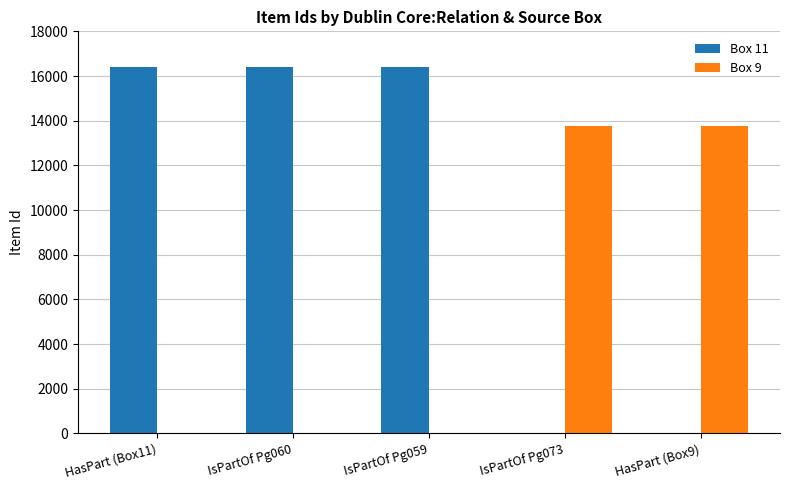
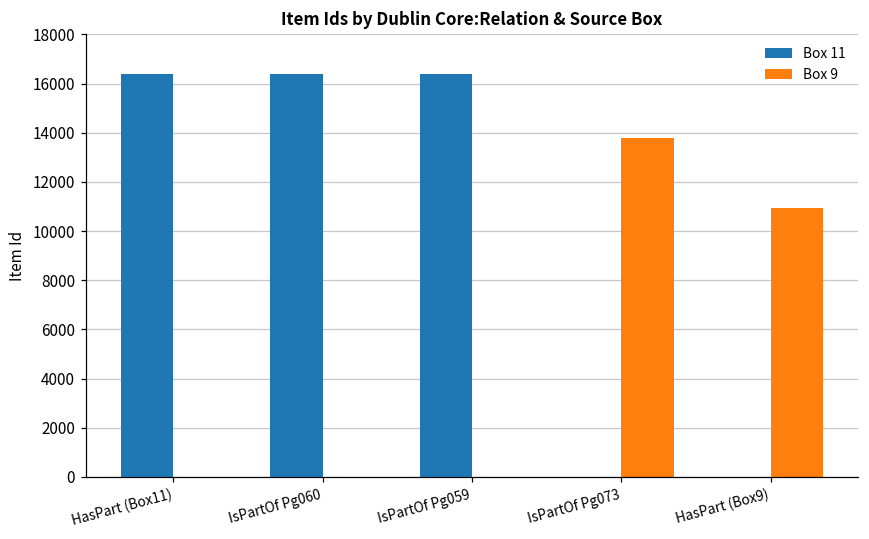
Box 9, HasPart (Box9): 13800 -> 10900
